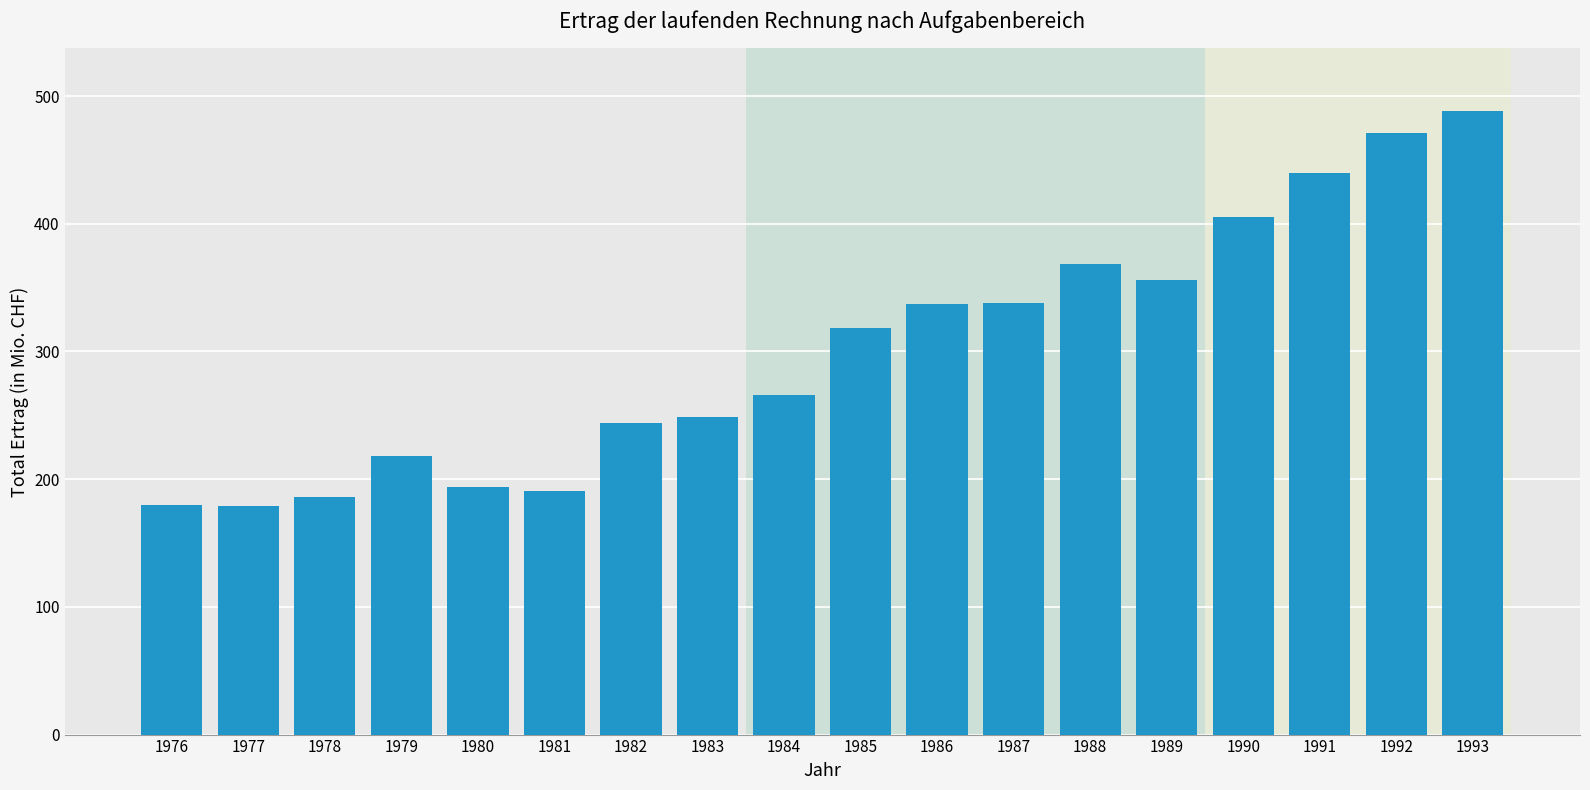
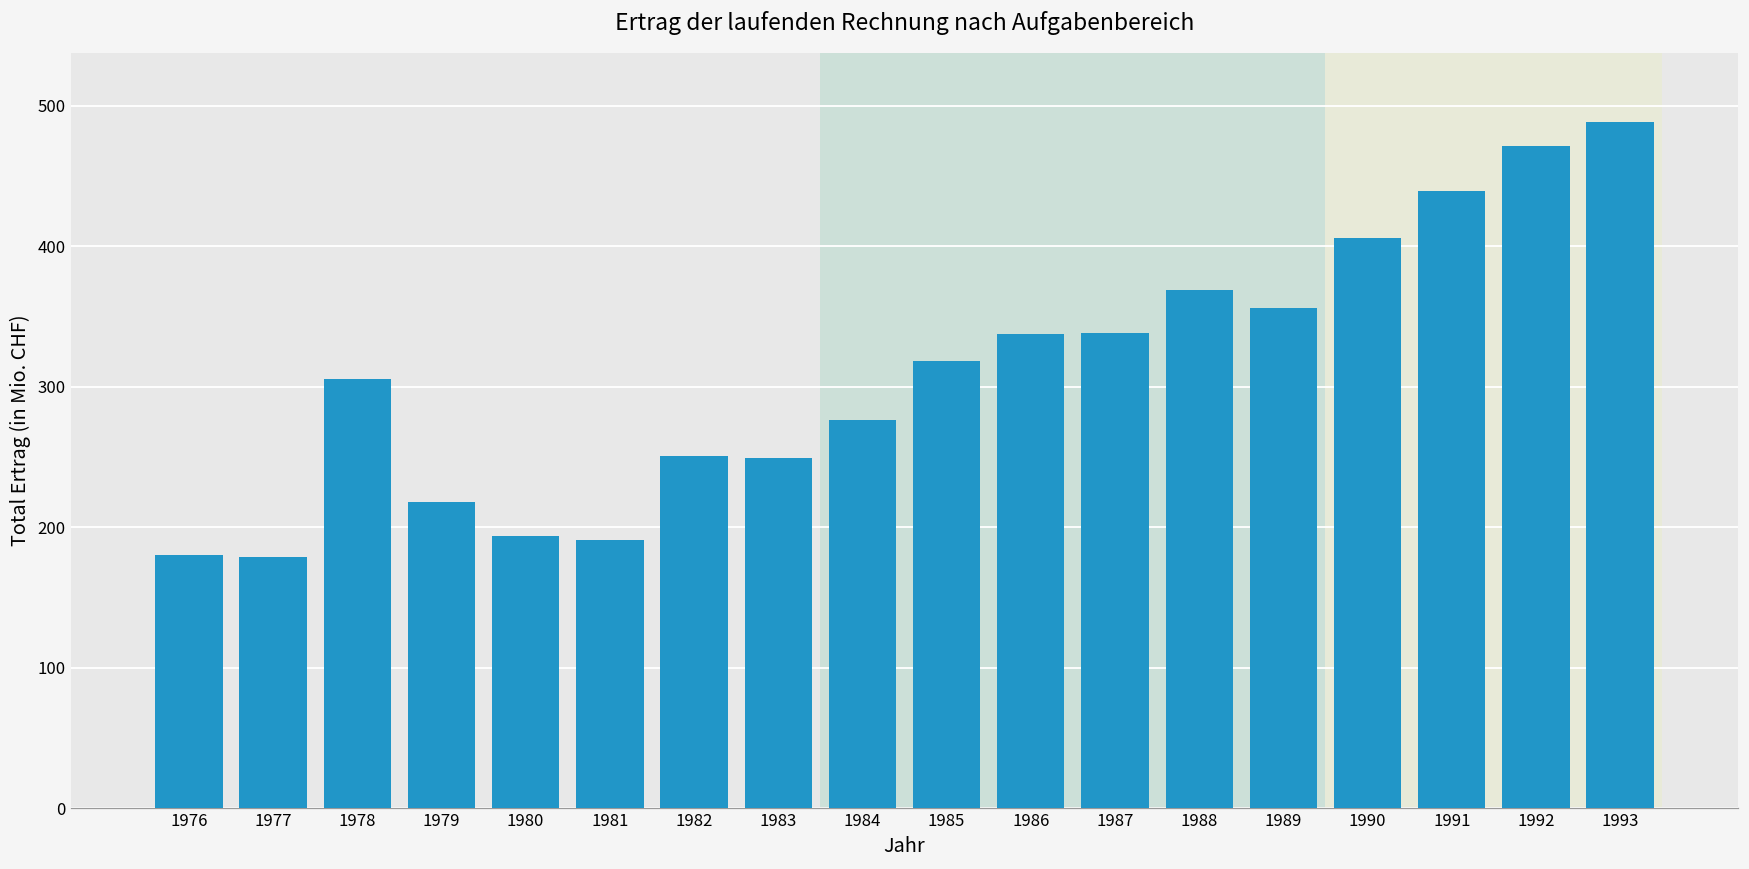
1978: 186 -> 305
1982: 244 -> 250
1984: 266 -> 276
